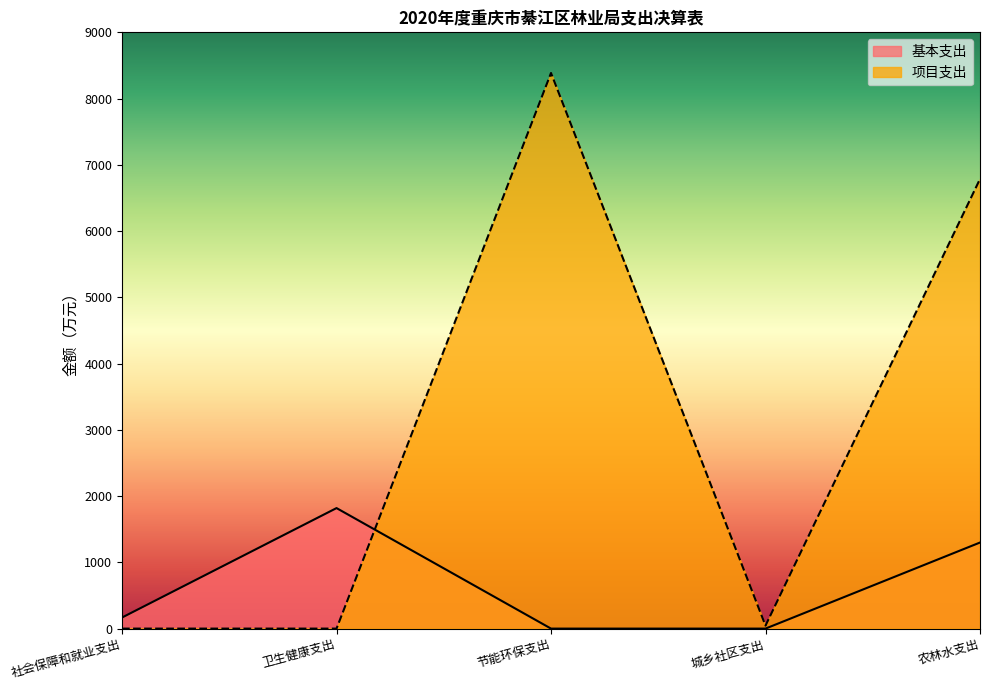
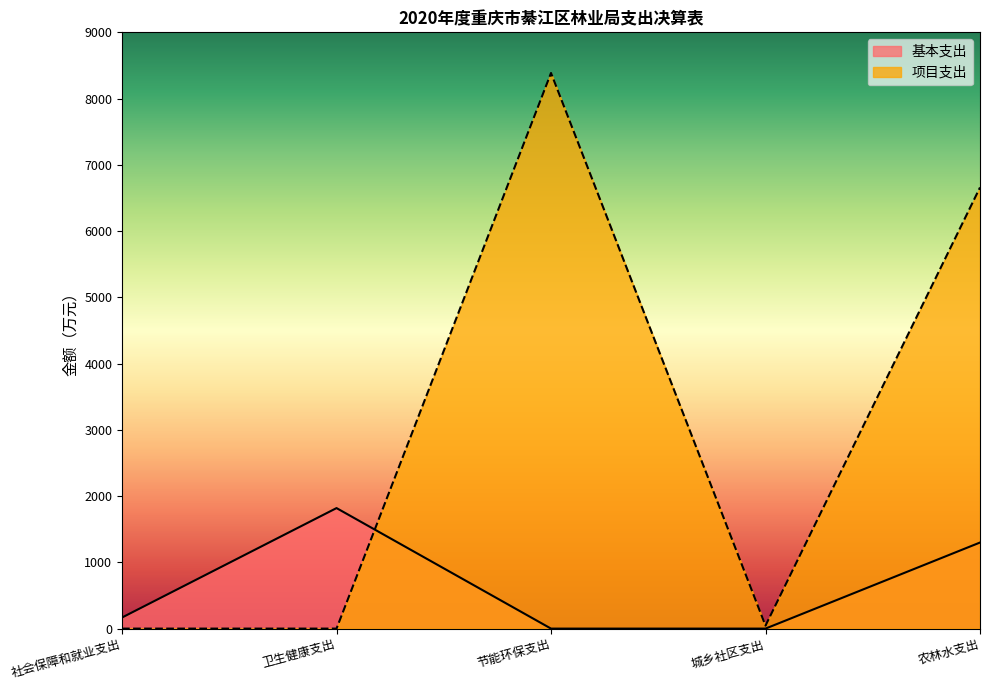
项目支出, 农林水支出: 6800 -> 6700
